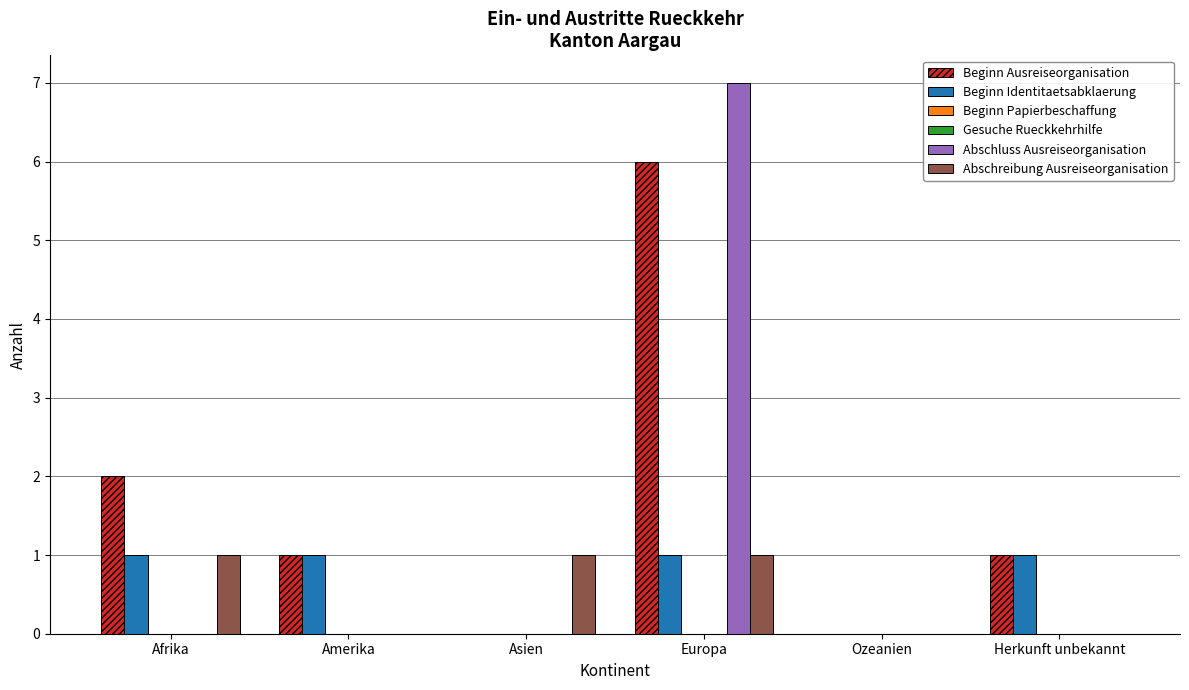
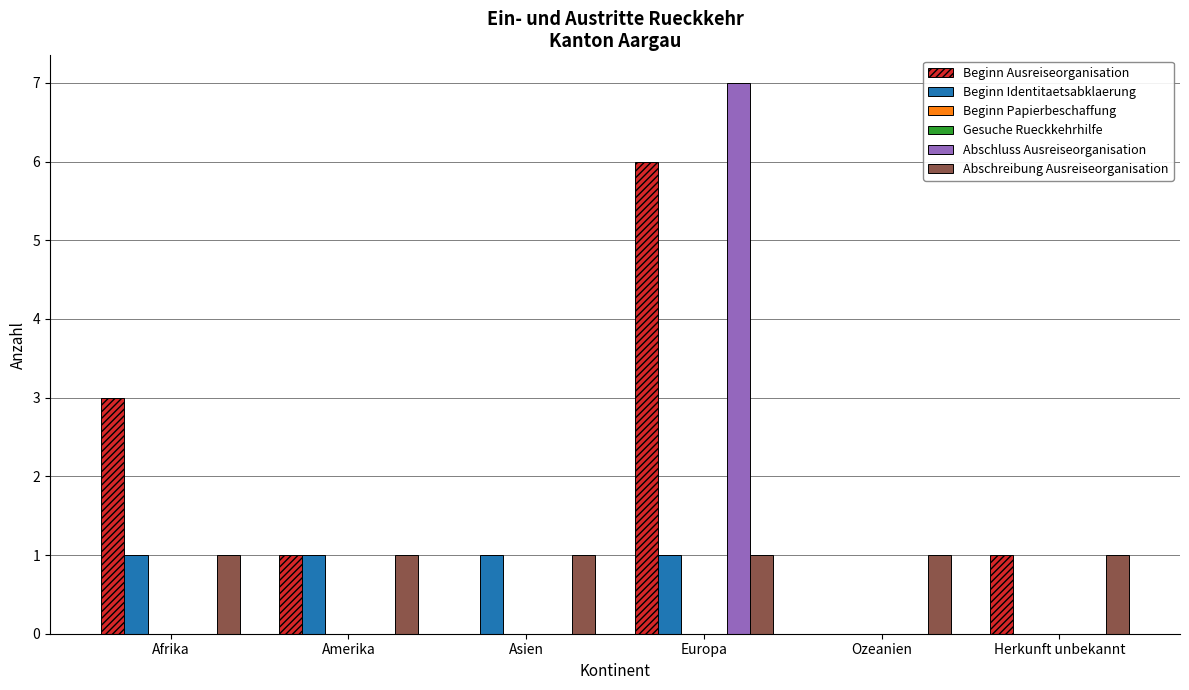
Beginn Ausreiseorganisation, Afrika: 2 -> 3
Abschreibung Ausreiseorganisation, Amerika: 0 -> 1
Beginn Identitaetsabklaerung, Asien: 0 -> 1
Abschreibung Ausreiseorganisation, Ozeanien: 0 -> 1
Beginn Identitaetsabklaerung, Herkunft unbekannt: 1 -> 0
Abschreibung Ausreiseorganisation, Herkunft unbekannt: 0 -> 1
